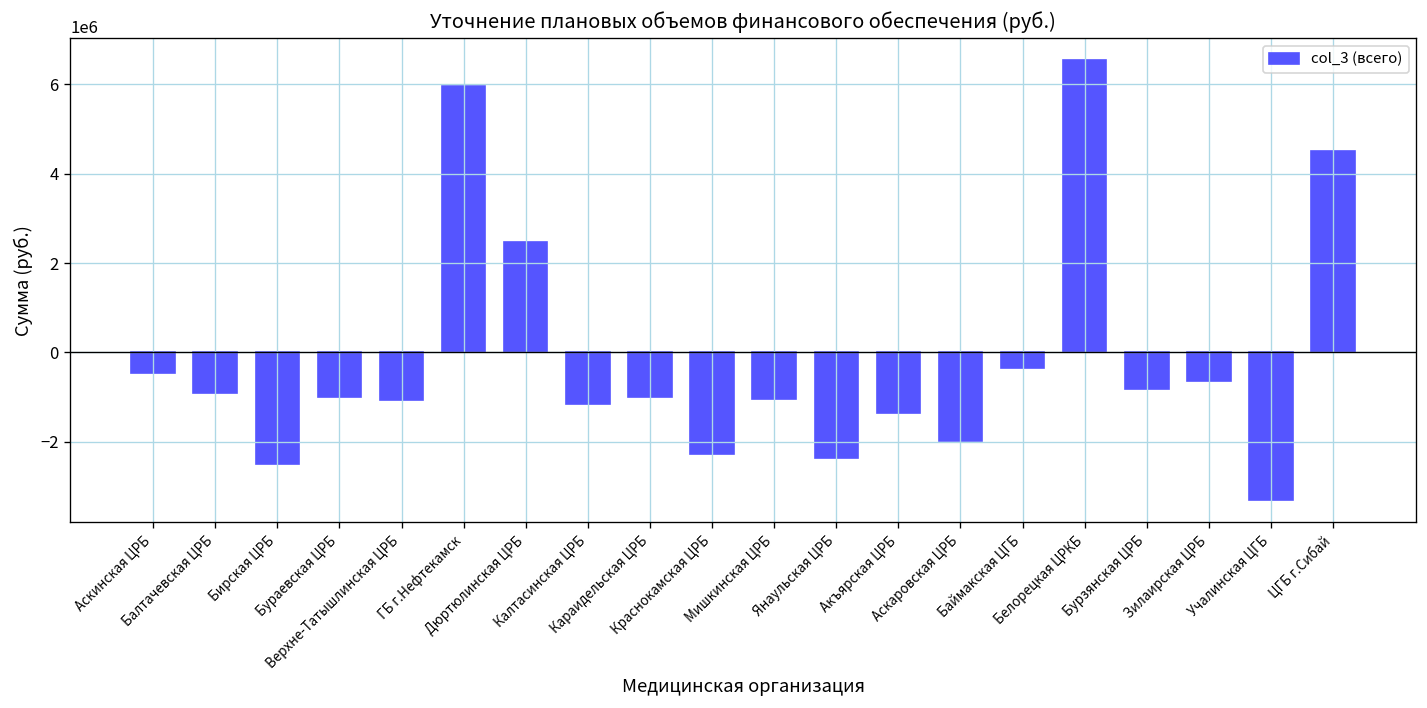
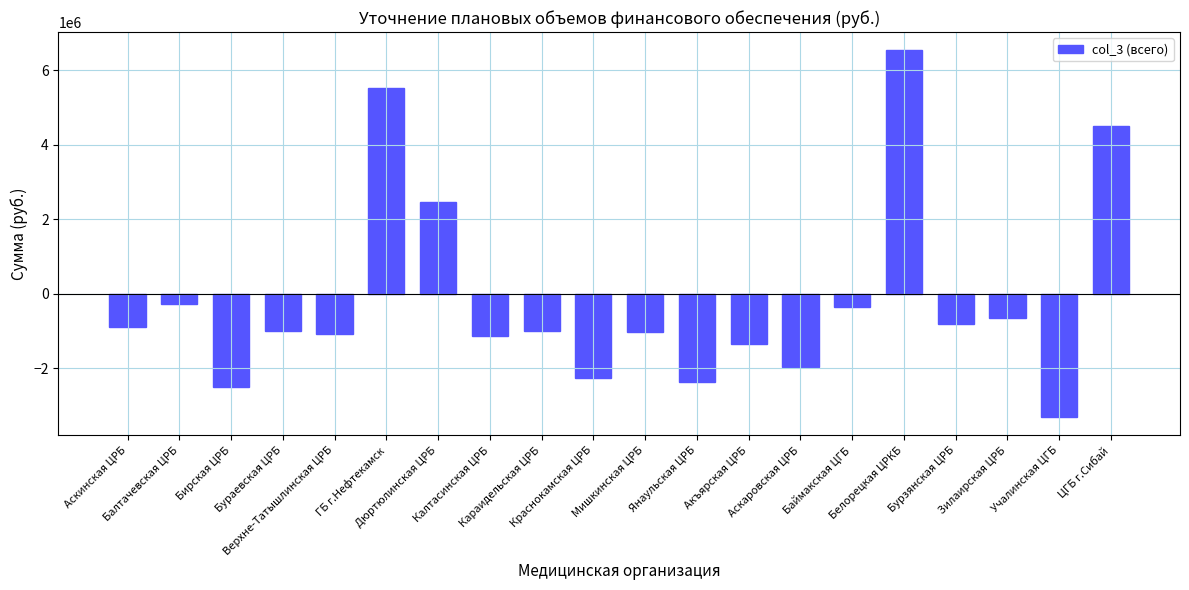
Аскинская ЦРБ: -500000 -> -900000
Балтачевская ЦРБ: -900000 -> -300000
ГБ г.Нефтекамск: 6000000 -> 5500000
